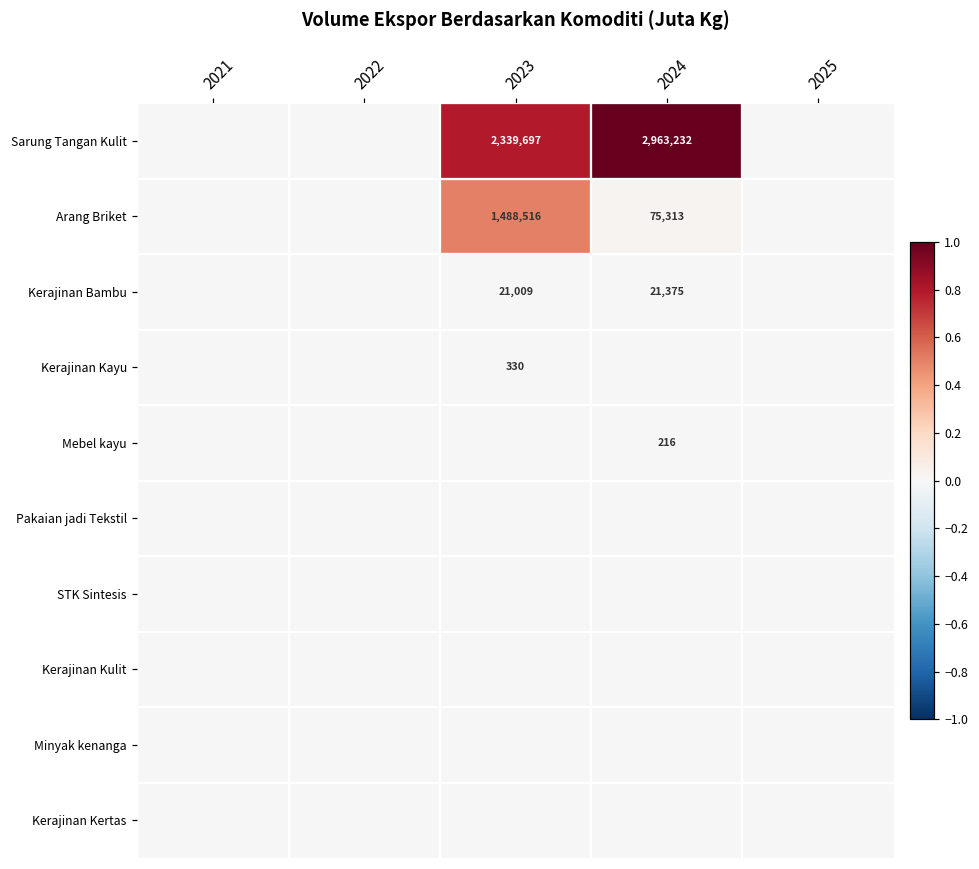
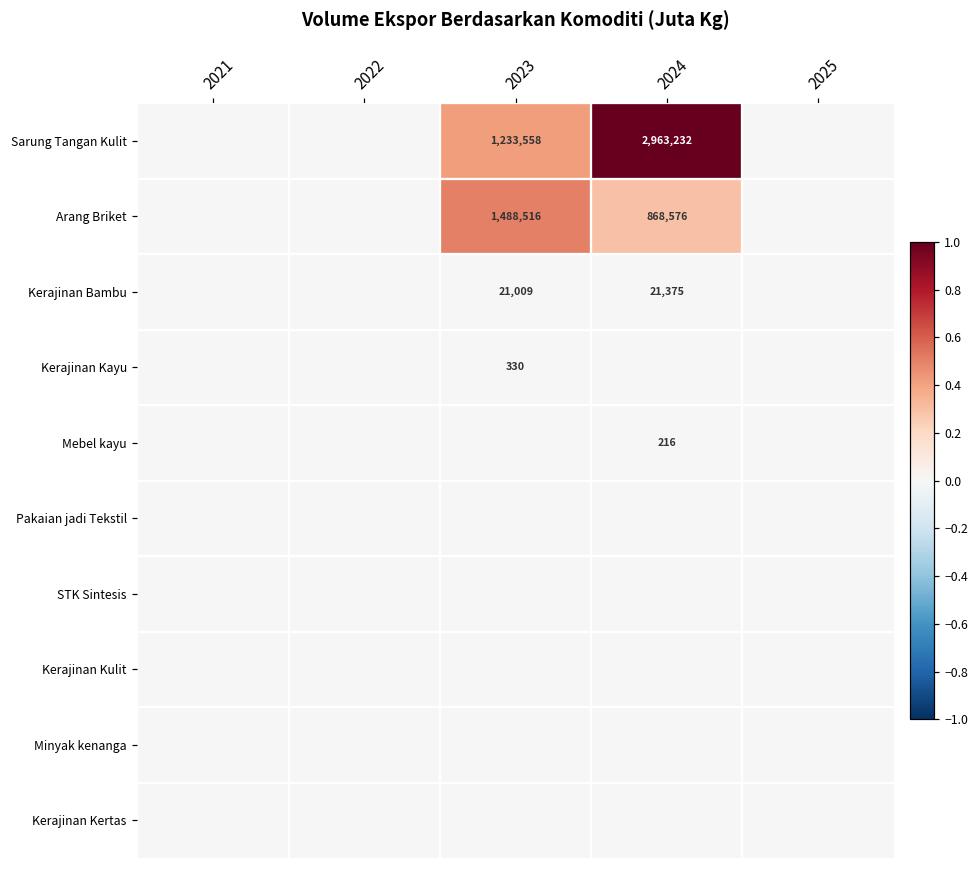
Sarung Tangan Kulit, 2023: 2,339,697 -> 1,233,558
Arang Briket, 2024: 75,313 -> 868,576
